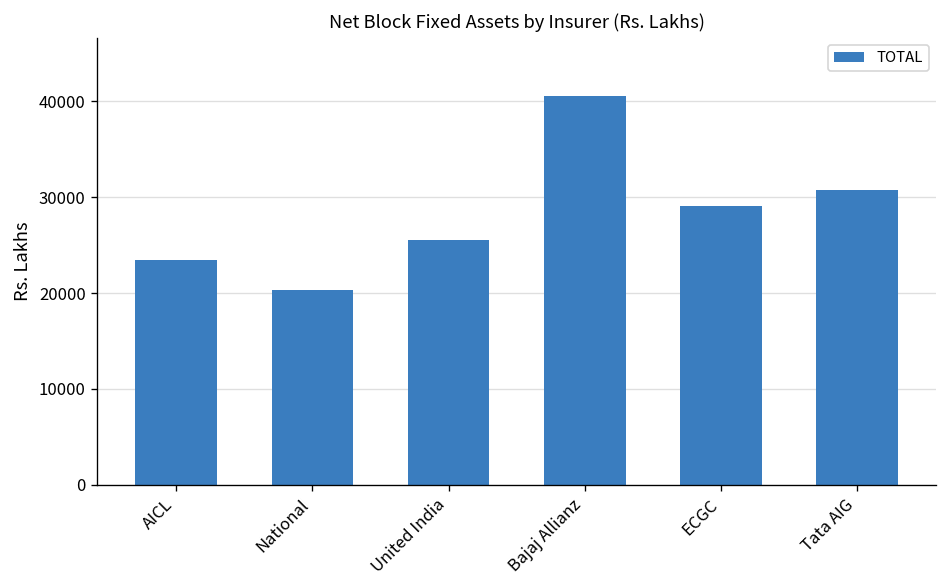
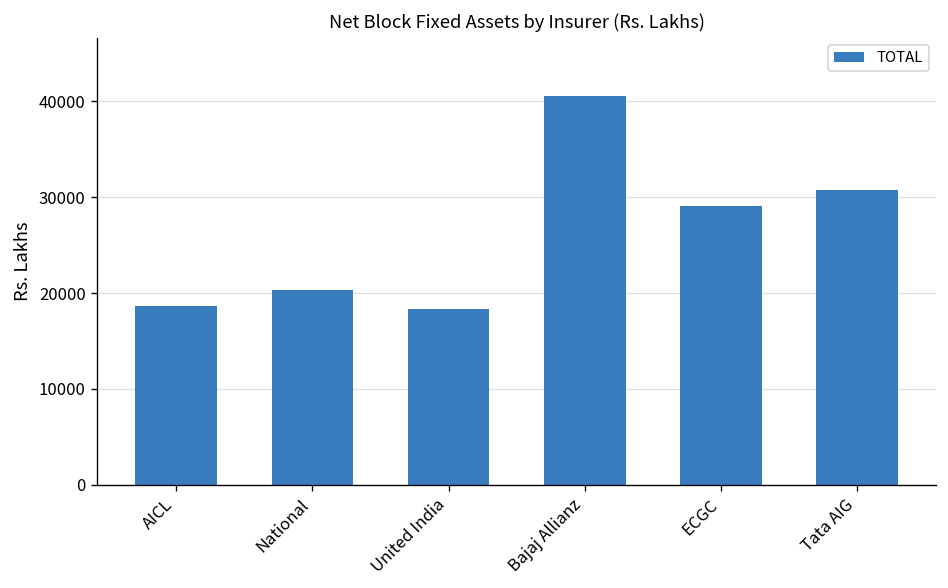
AICL: 23000 -> 19000
United India: 25000 -> 18000
